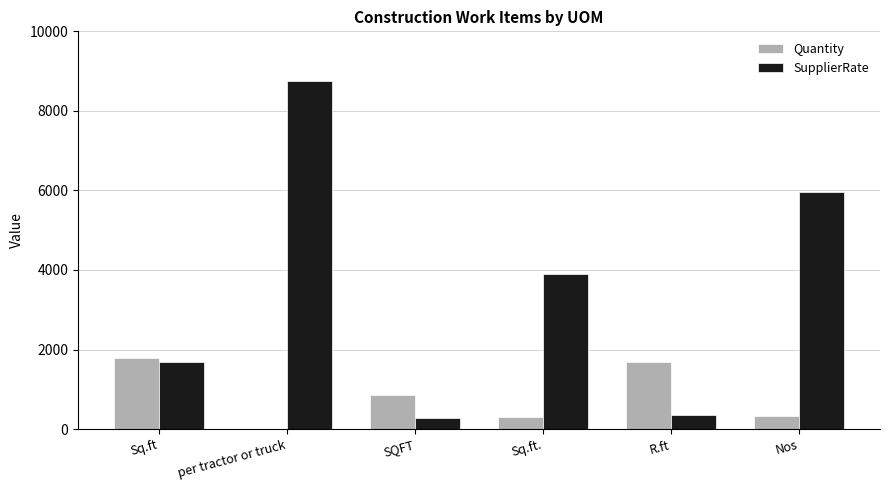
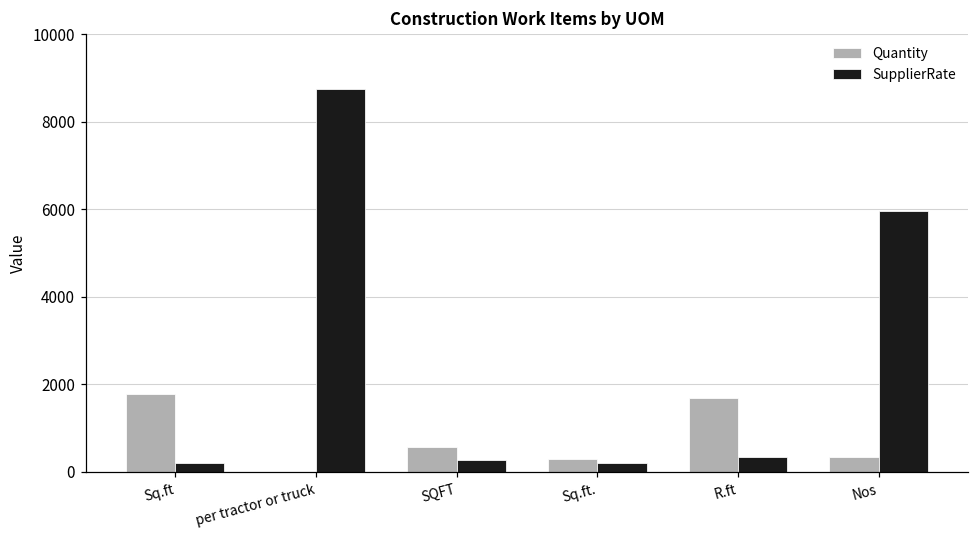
SupplierRate, Sq.ft: 1700 -> 200
Quantity, SQFT: 800 -> 600
SupplierRate, Sq.ft.: 3900 -> 200
